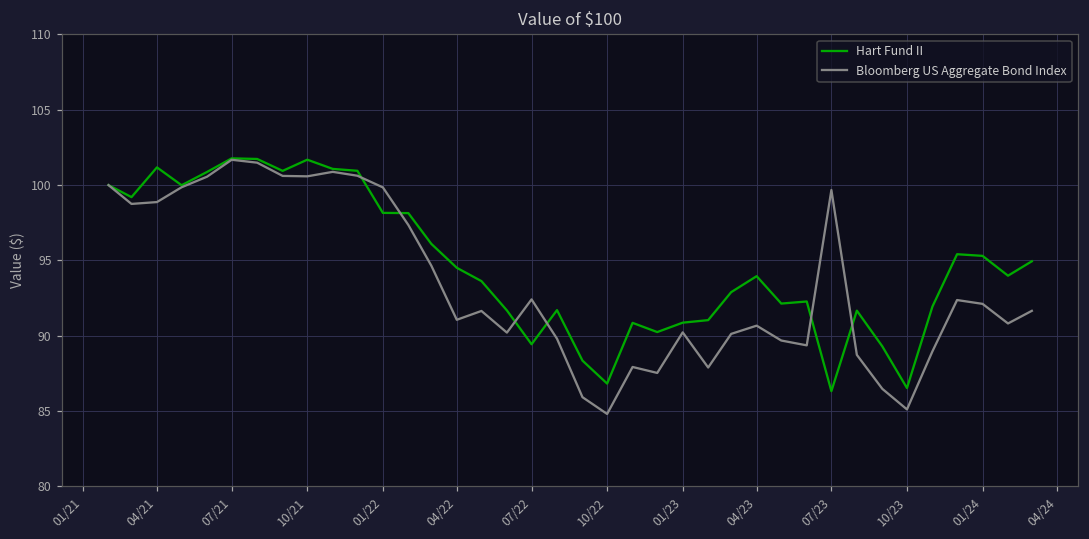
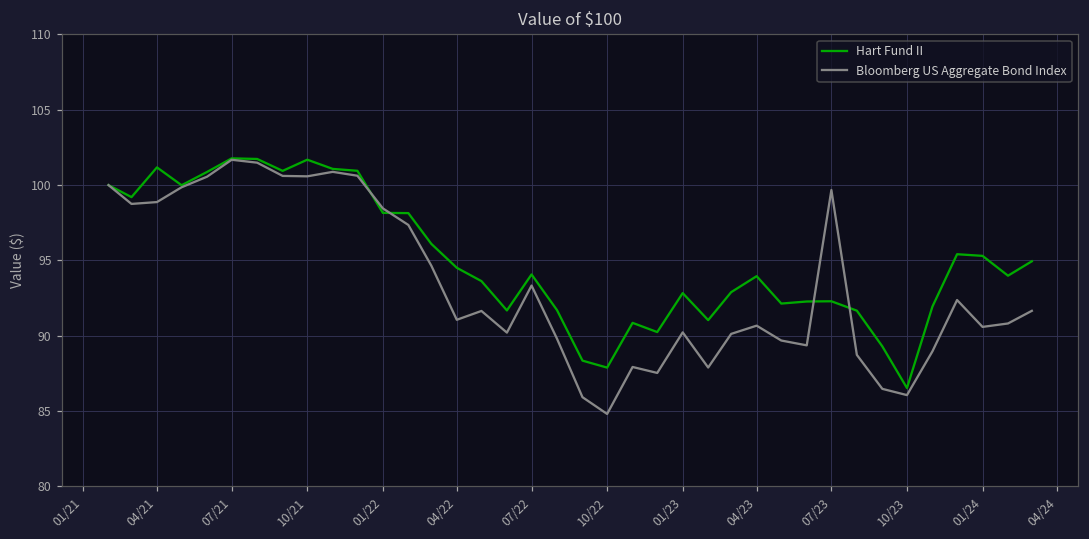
Bloomberg US Aggregate Bond Index, 01/22: 99.8 -> 98.5
Hart Fund II, 07/22: 89.4 -> 94.1
Bloomberg US Aggregate Bond Index, 07/22: 92.4 -> 93.3
Hart Fund II, 10/22: 86.8 -> 87.9
Hart Fund II, 01/23: 90.9 -> 92.8
Hart Fund II, 07/23: 86.3 -> 92.3
Bloomberg US Aggregate Bond Index, 10/23: 85.1 -> 86.1
Bloomberg US Aggregate Bond Index, 01/24: 92.1 -> 90.6
